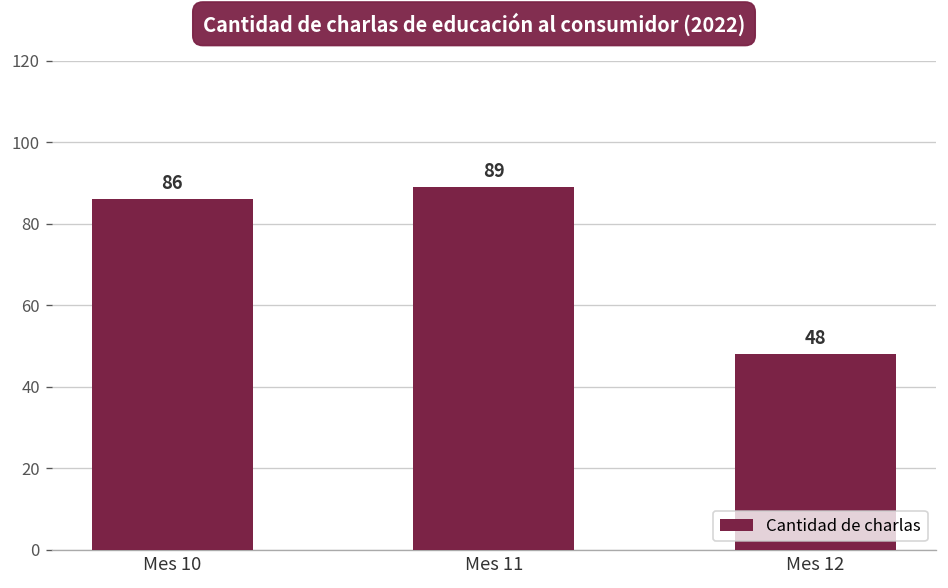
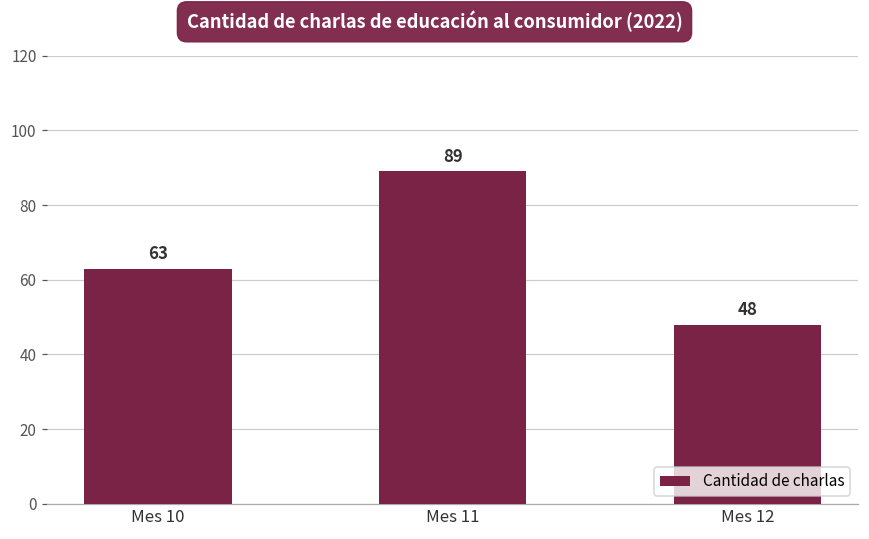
Mes 10: 86 -> 63
